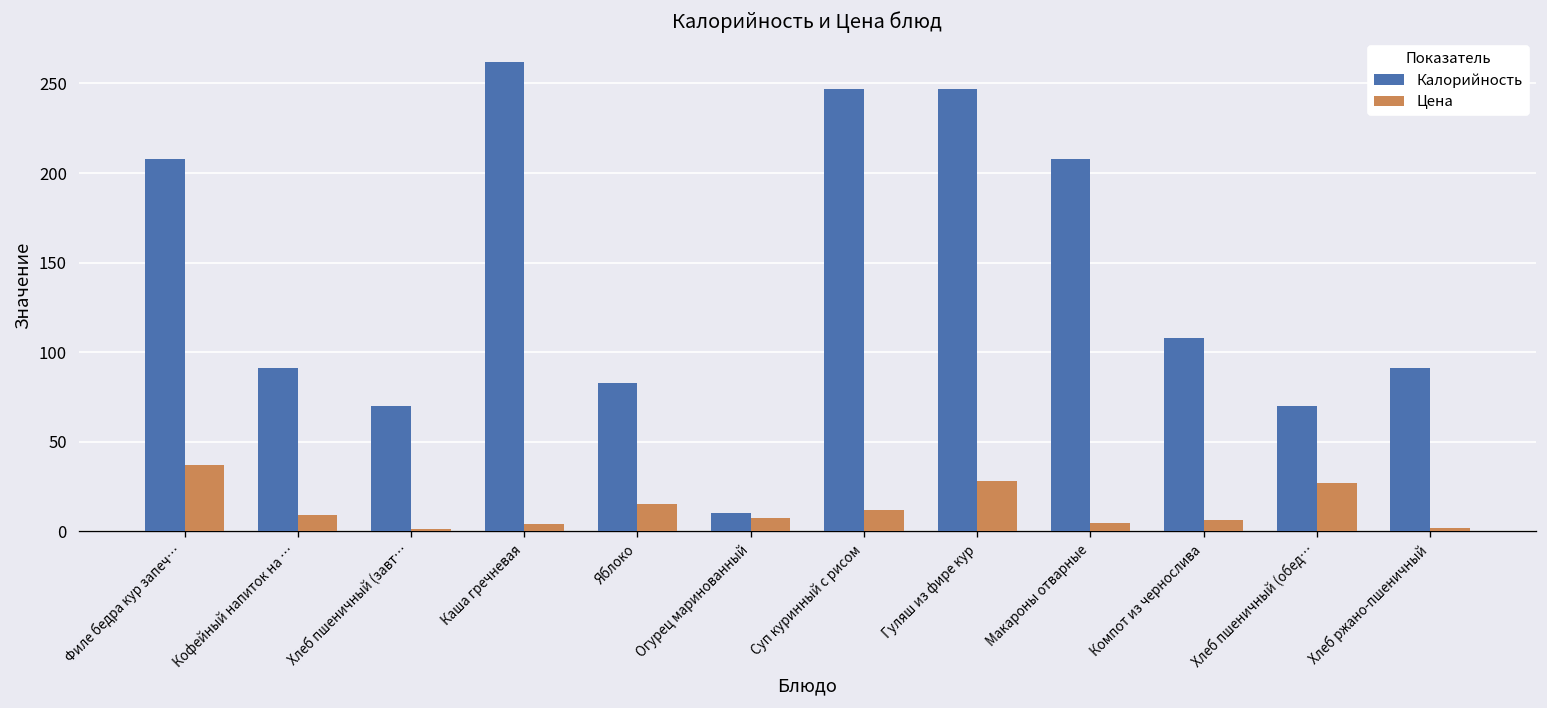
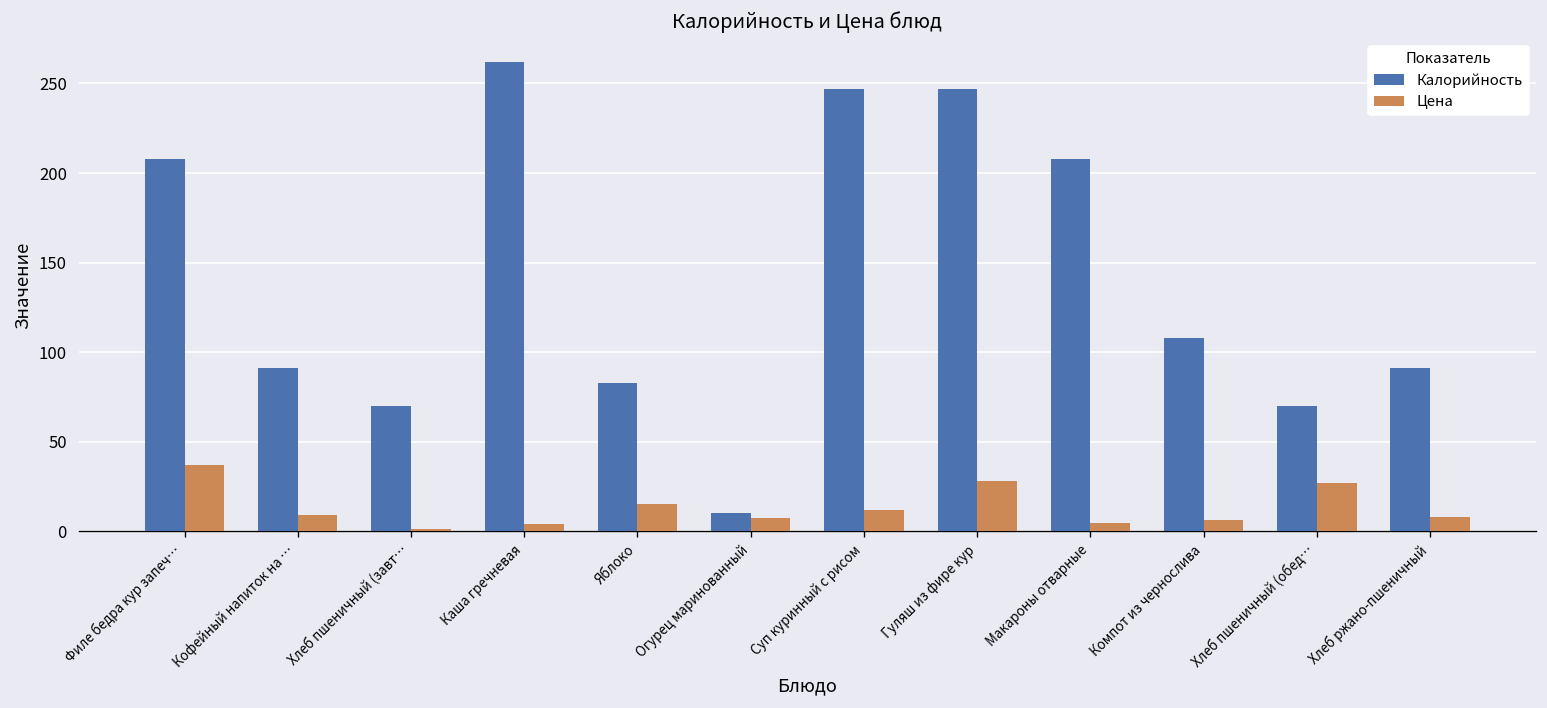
Цена, Хлеб ржано-пшеничный: 2 -> 8
